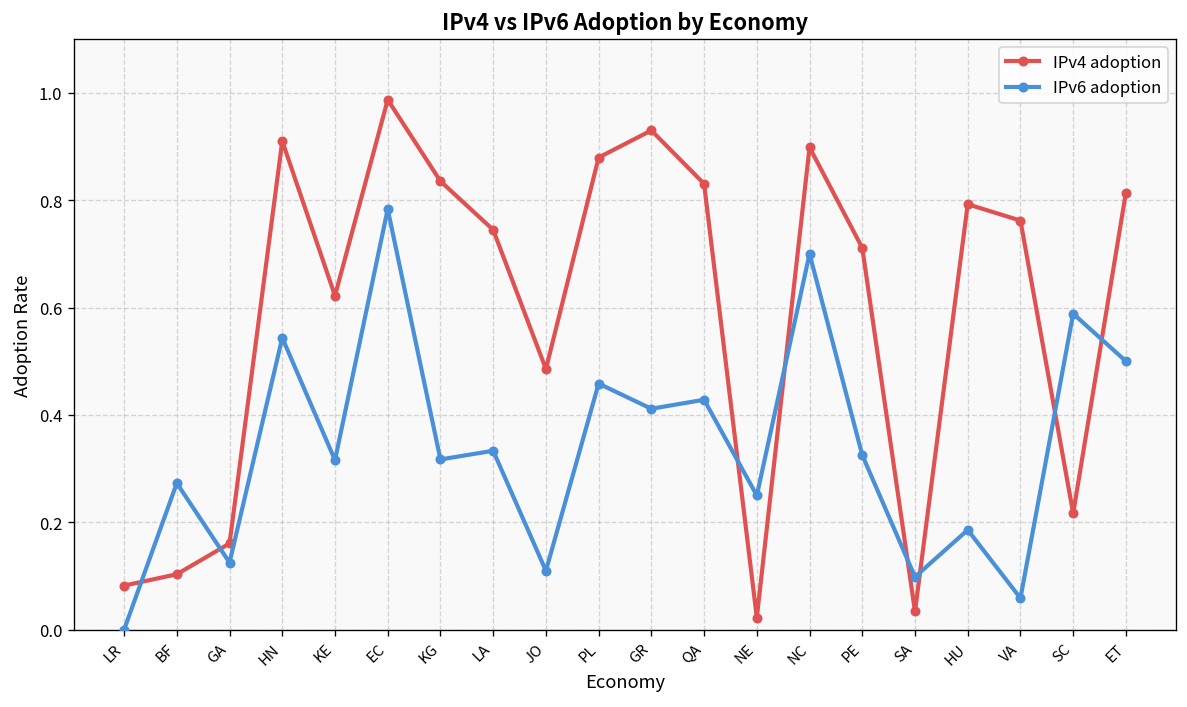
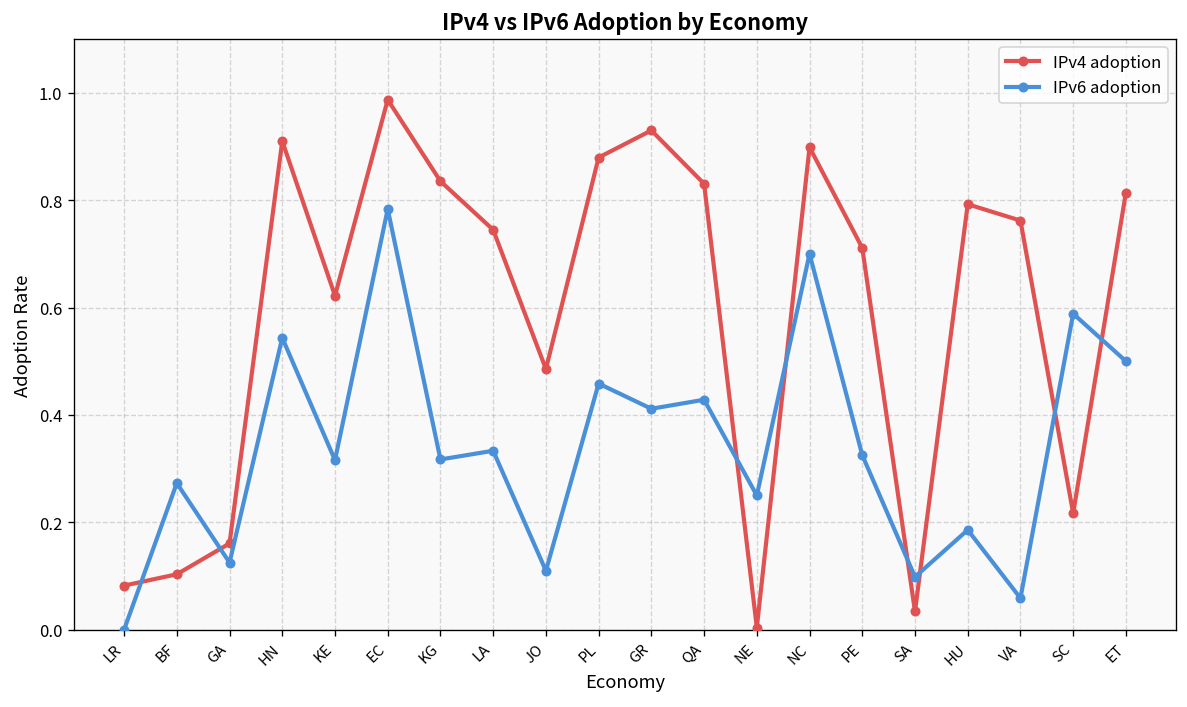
IPv4 adoption, NE: 0.02 -> 0.00
